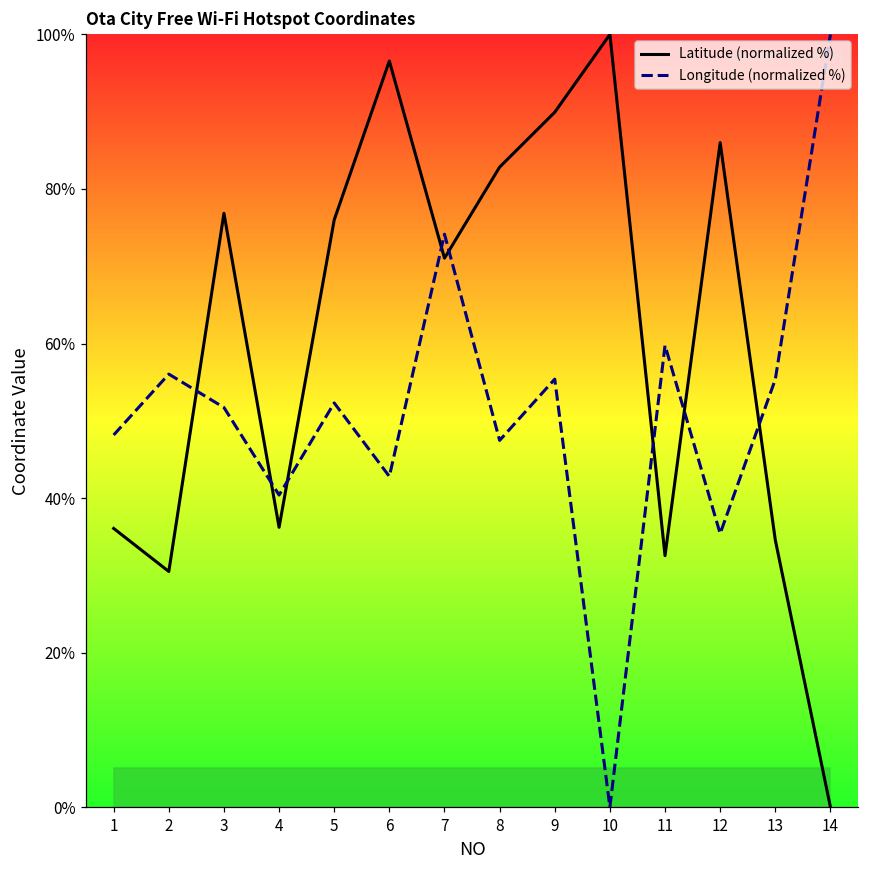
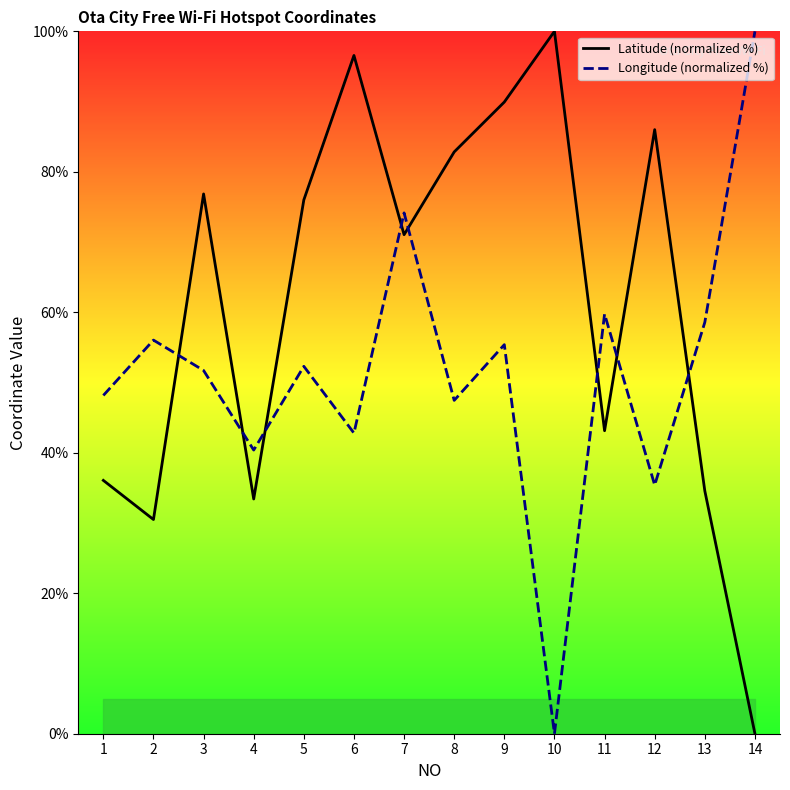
Latitude (normalized %), 4: 36% -> 33%
Latitude (normalized %), 11: 33% -> 43%
Longitude (normalized %), 13: 55% -> 59%
